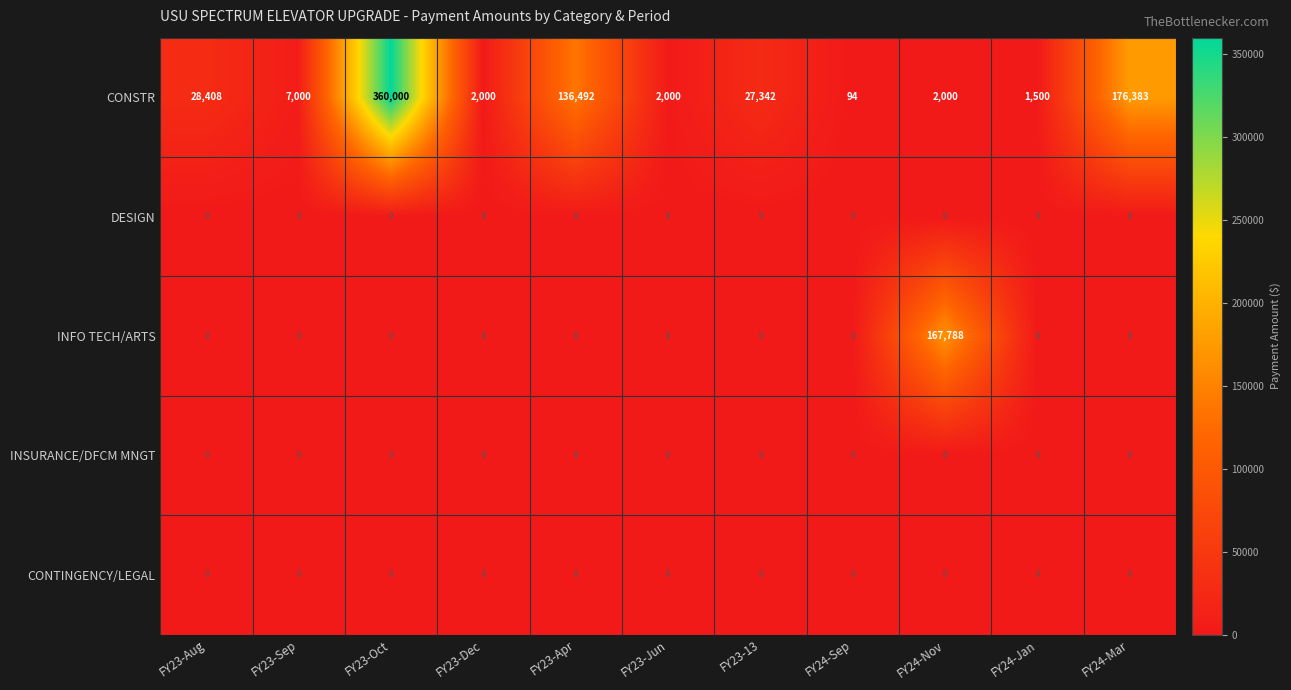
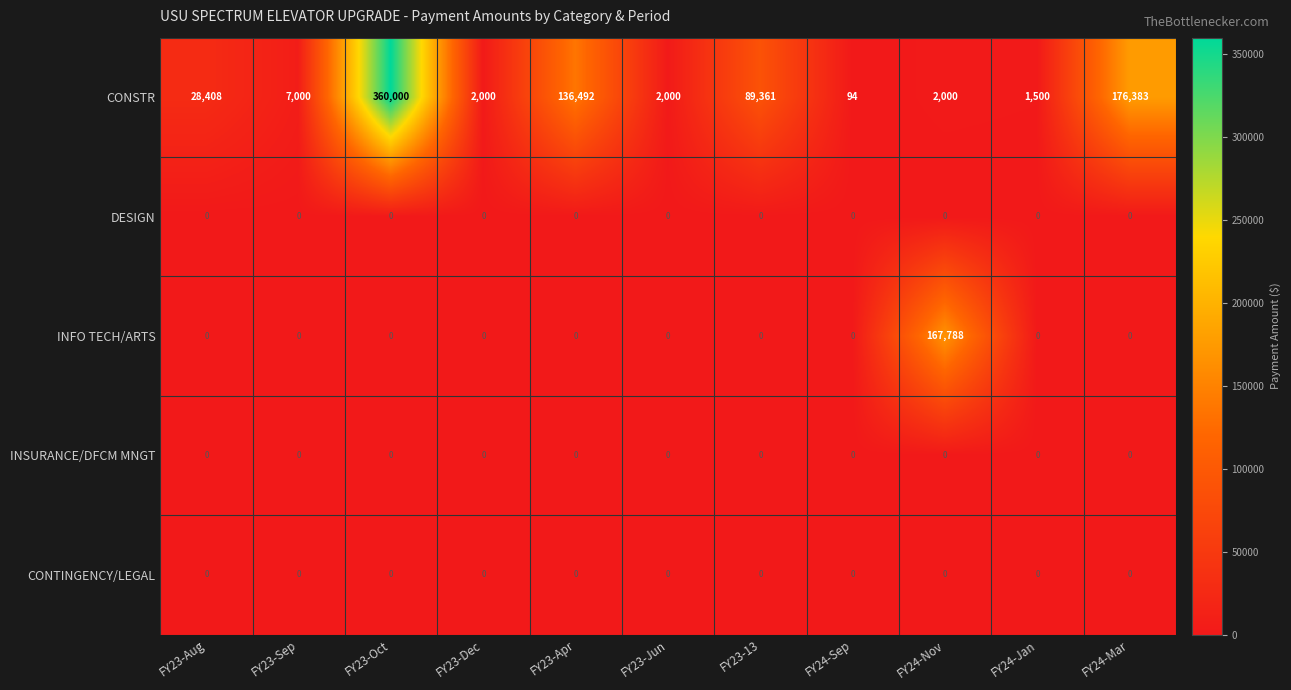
CONSTR, FY23-13: 27,342 -> 89,361
